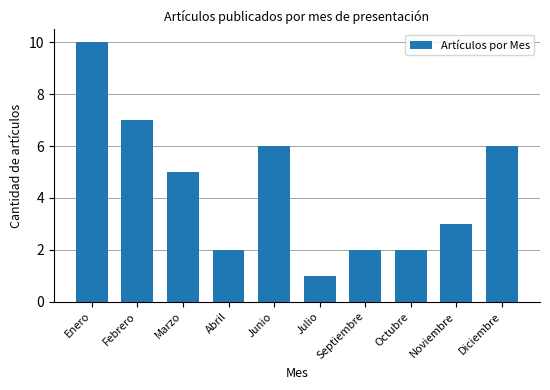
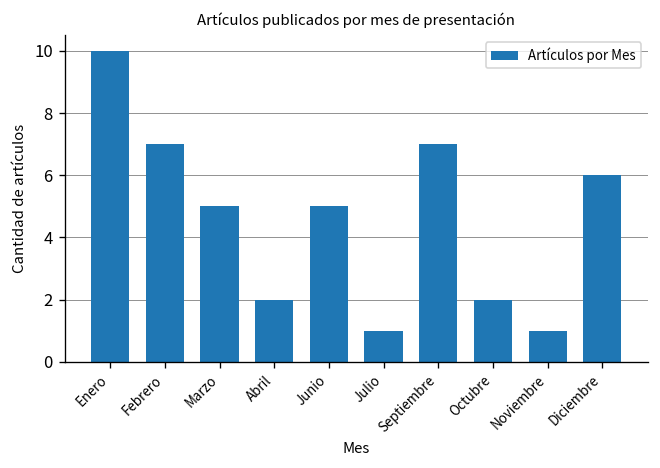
Junio: 6 -> 5
Septiembre: 2 -> 7
Noviembre: 3 -> 1
